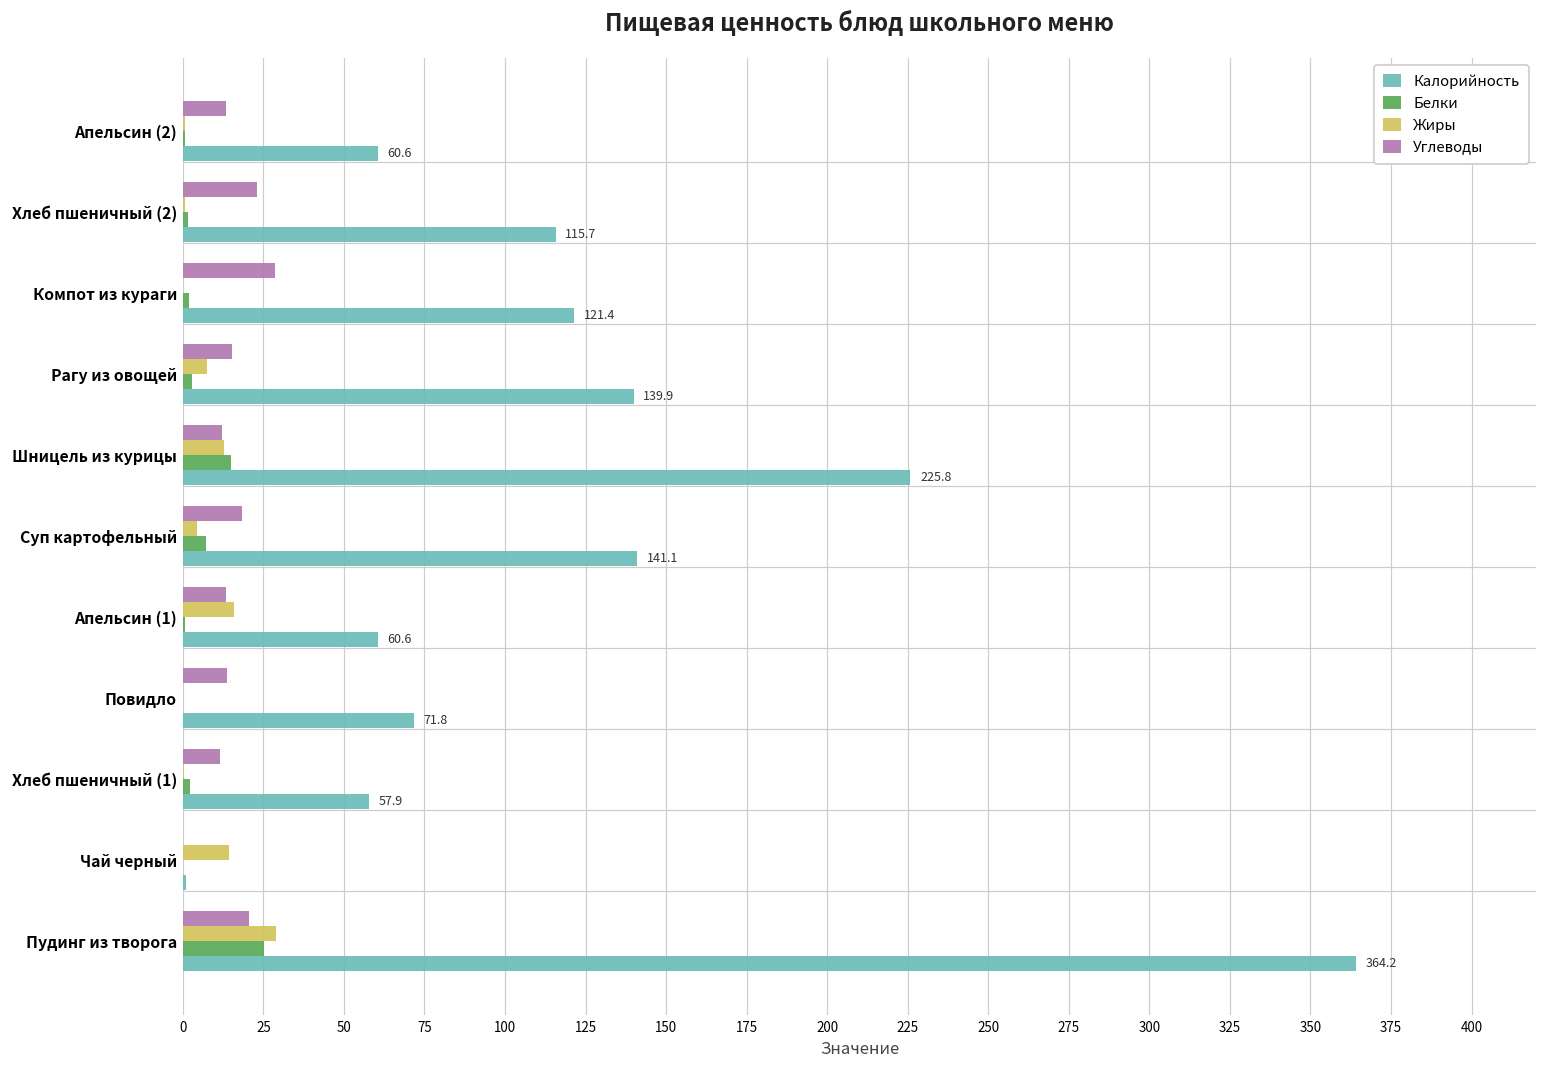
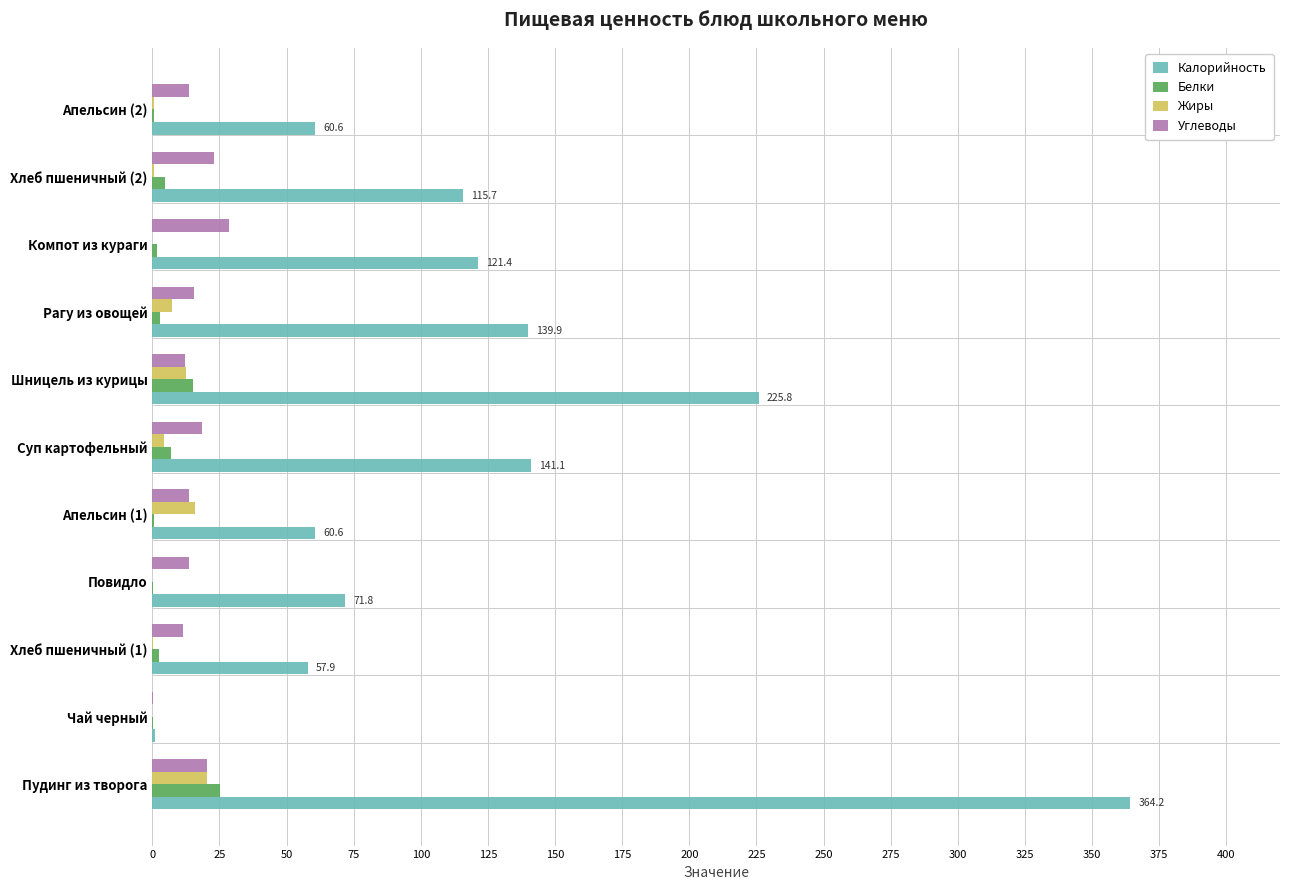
Белки, Хлеб пшеничный (2): 2 -> 5
Жиры, Чай черный: 14 -> 0
Жиры, Пудинг из творога: 29 -> 20
